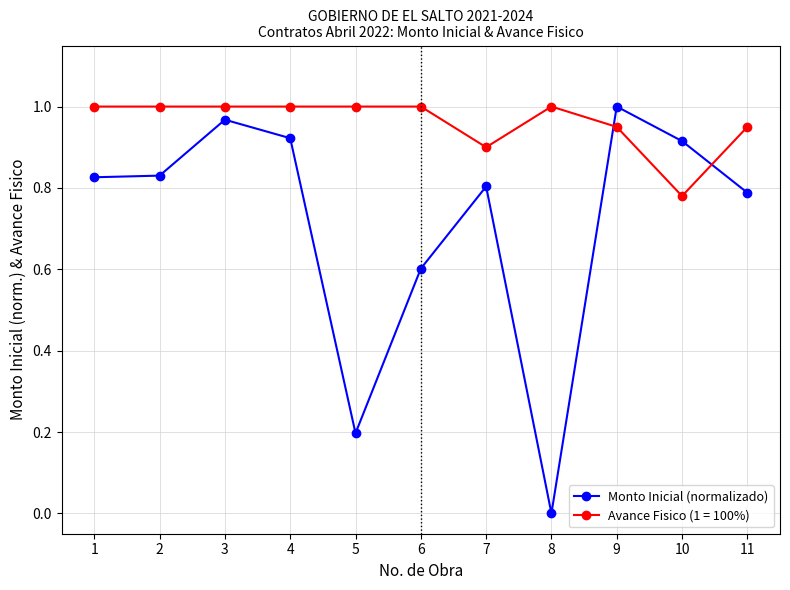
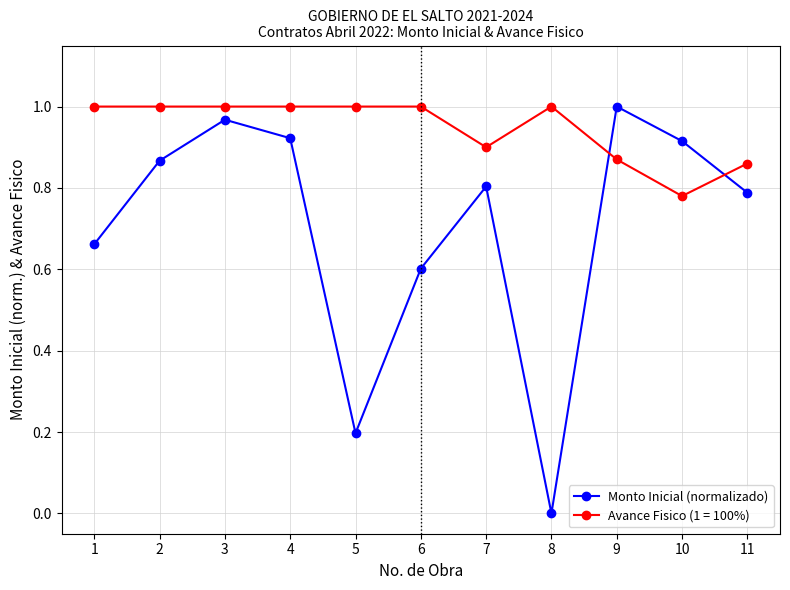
Monto Inicial (normalizado), 1: 0.83 -> 0.66
Monto Inicial (normalizado), 2: 0.83 -> 0.87
Avance Fisico (1 = 100%), 9: 0.95 -> 0.87
Avance Fisico (1 = 100%), 11: 0.95 -> 0.86
